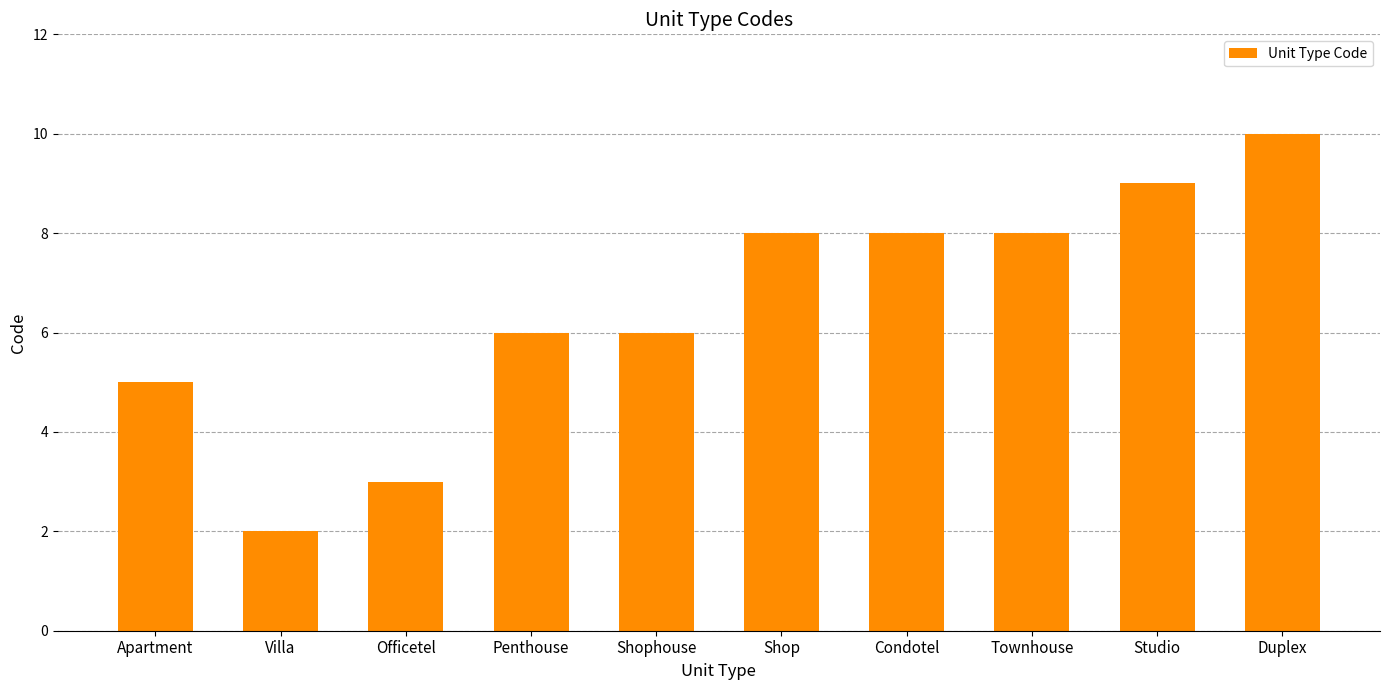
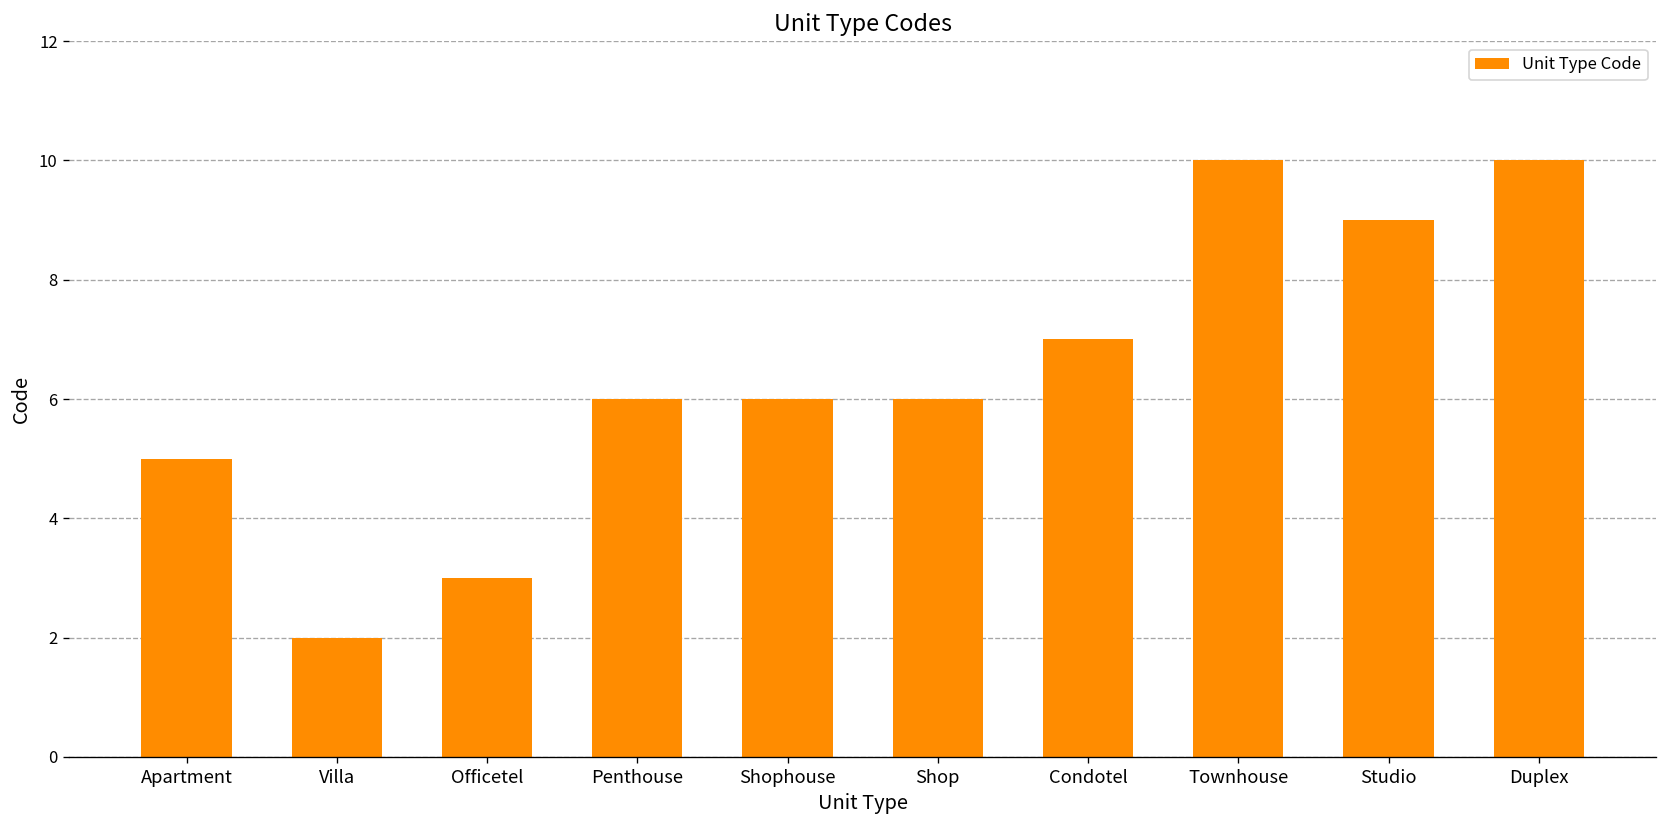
Shop: 8 -> 6
Condotel: 8 -> 7
Townhouse: 8 -> 10
